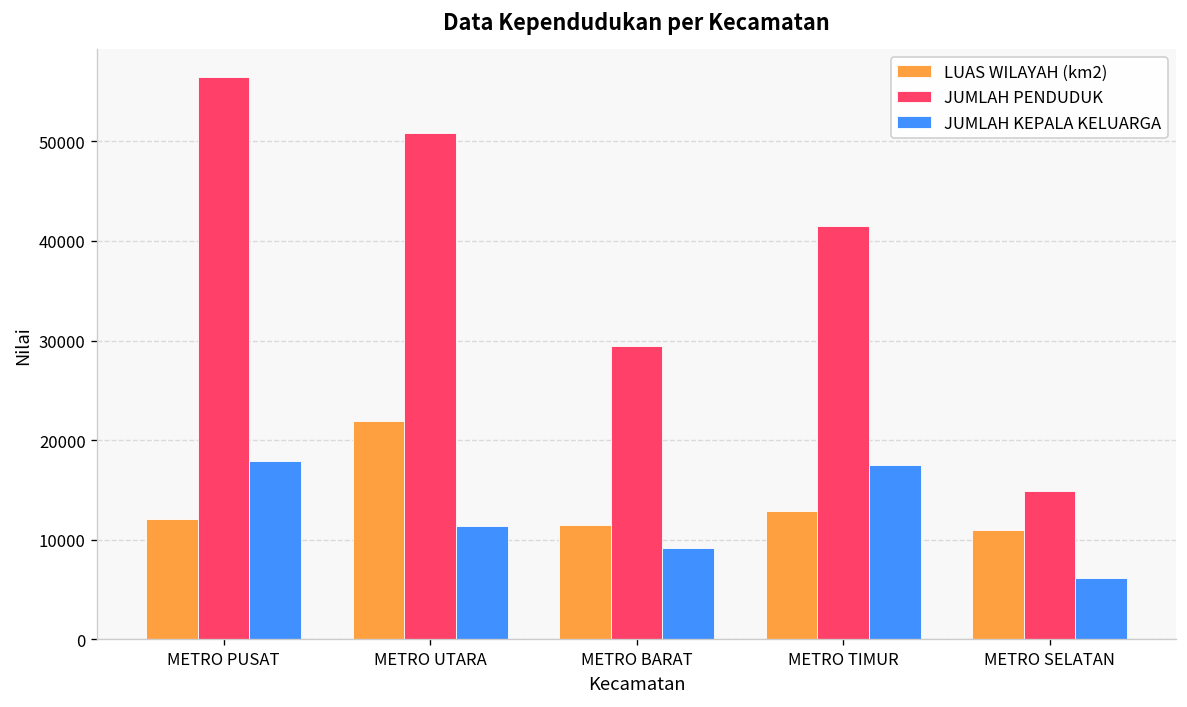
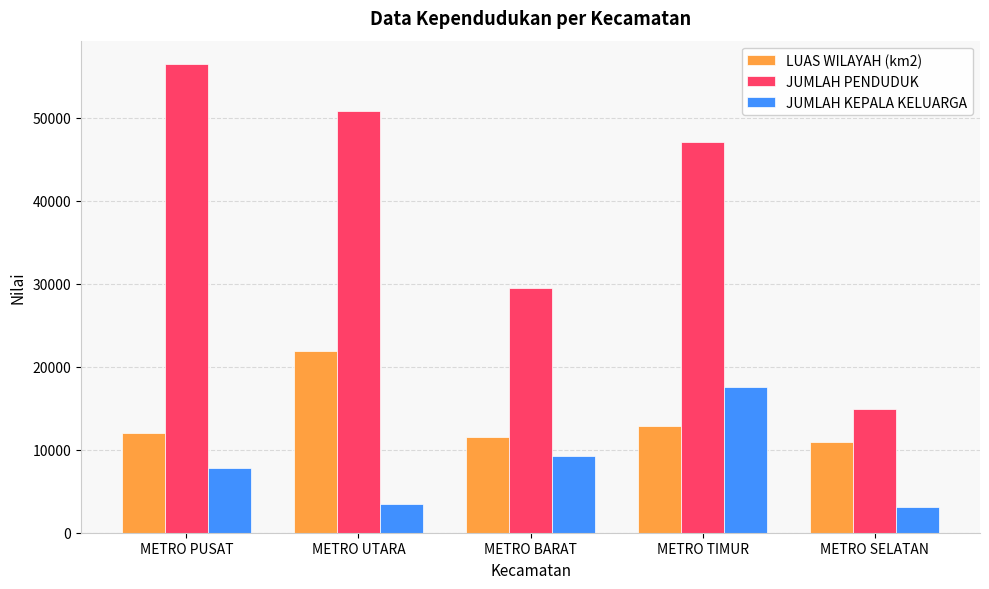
JUMLAH KEPALA KELUARGA, METRO PUSAT: 18000 -> 8000
JUMLAH KEPALA KELUARGA, METRO UTARA: 11000 -> 3000
JUMLAH PENDUDUK, METRO TIMUR: 41000 -> 47000
JUMLAH KEPALA KELUARGA, METRO SELATAN: 6000 -> 3000
